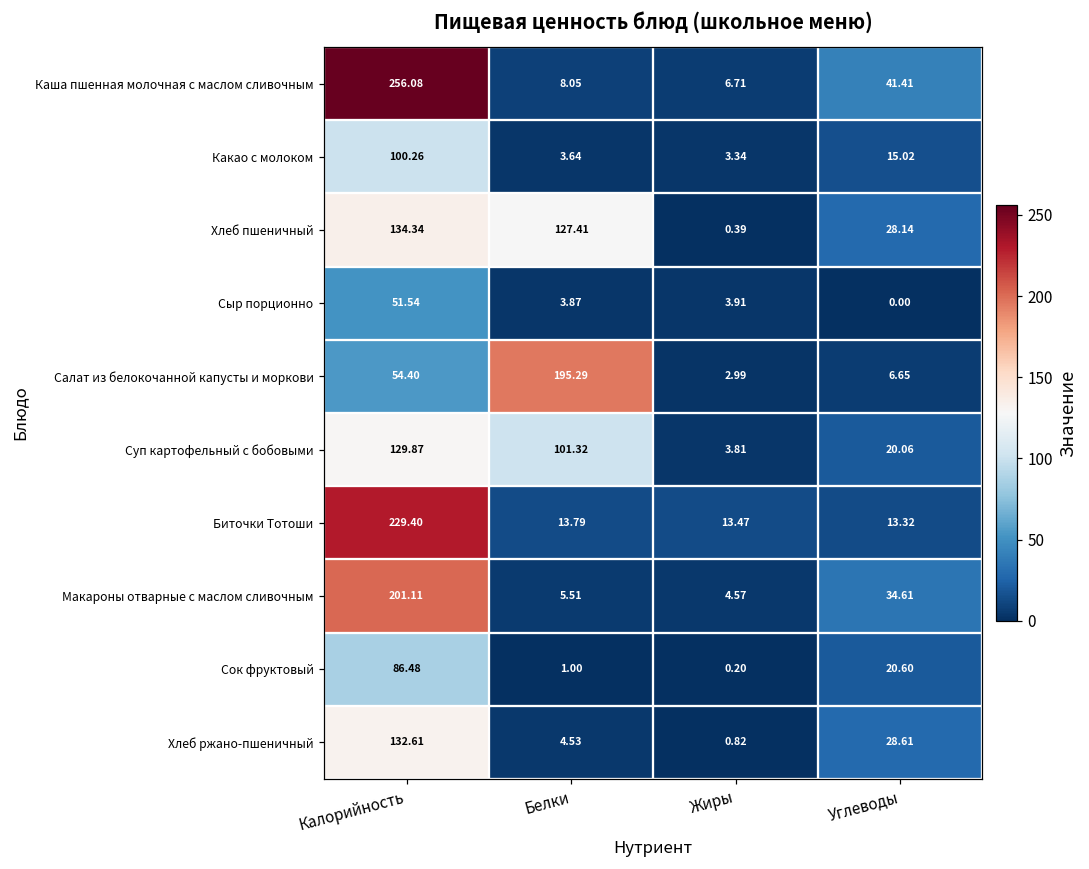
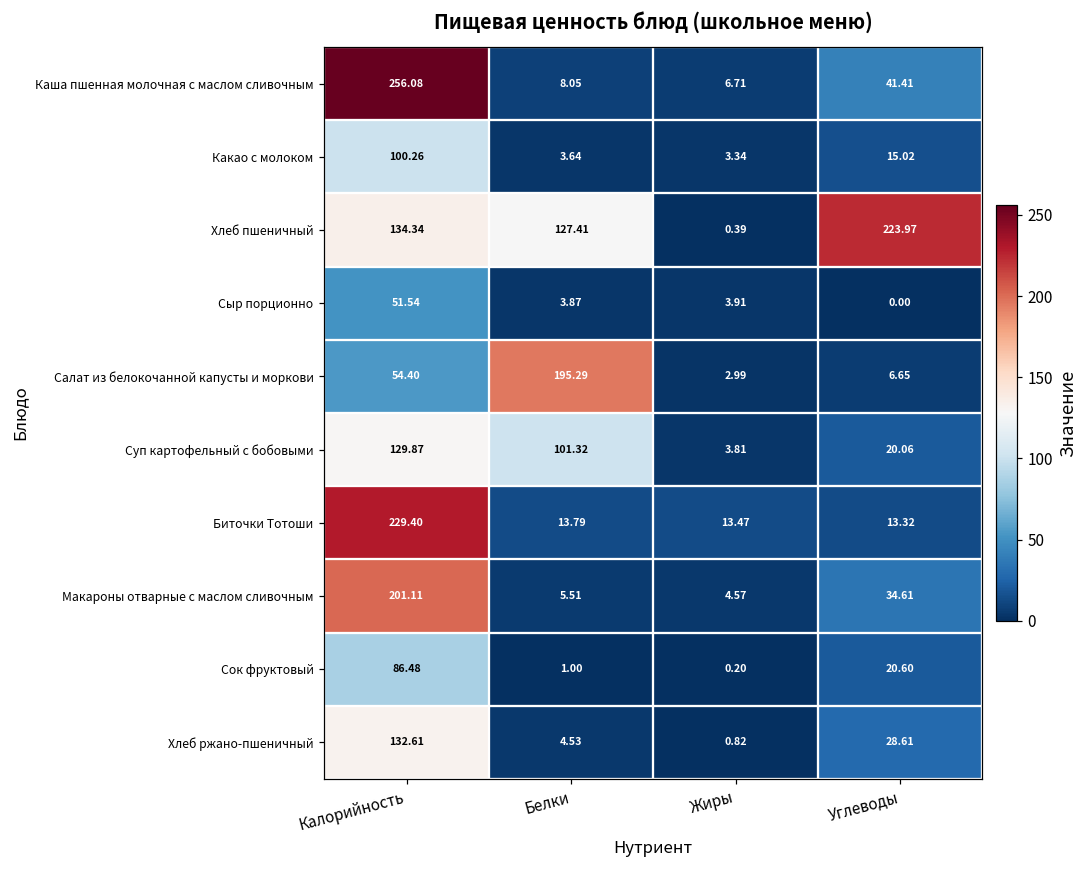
Хлеб пшеничный, Углеводы: 28.14 -> 223.97
